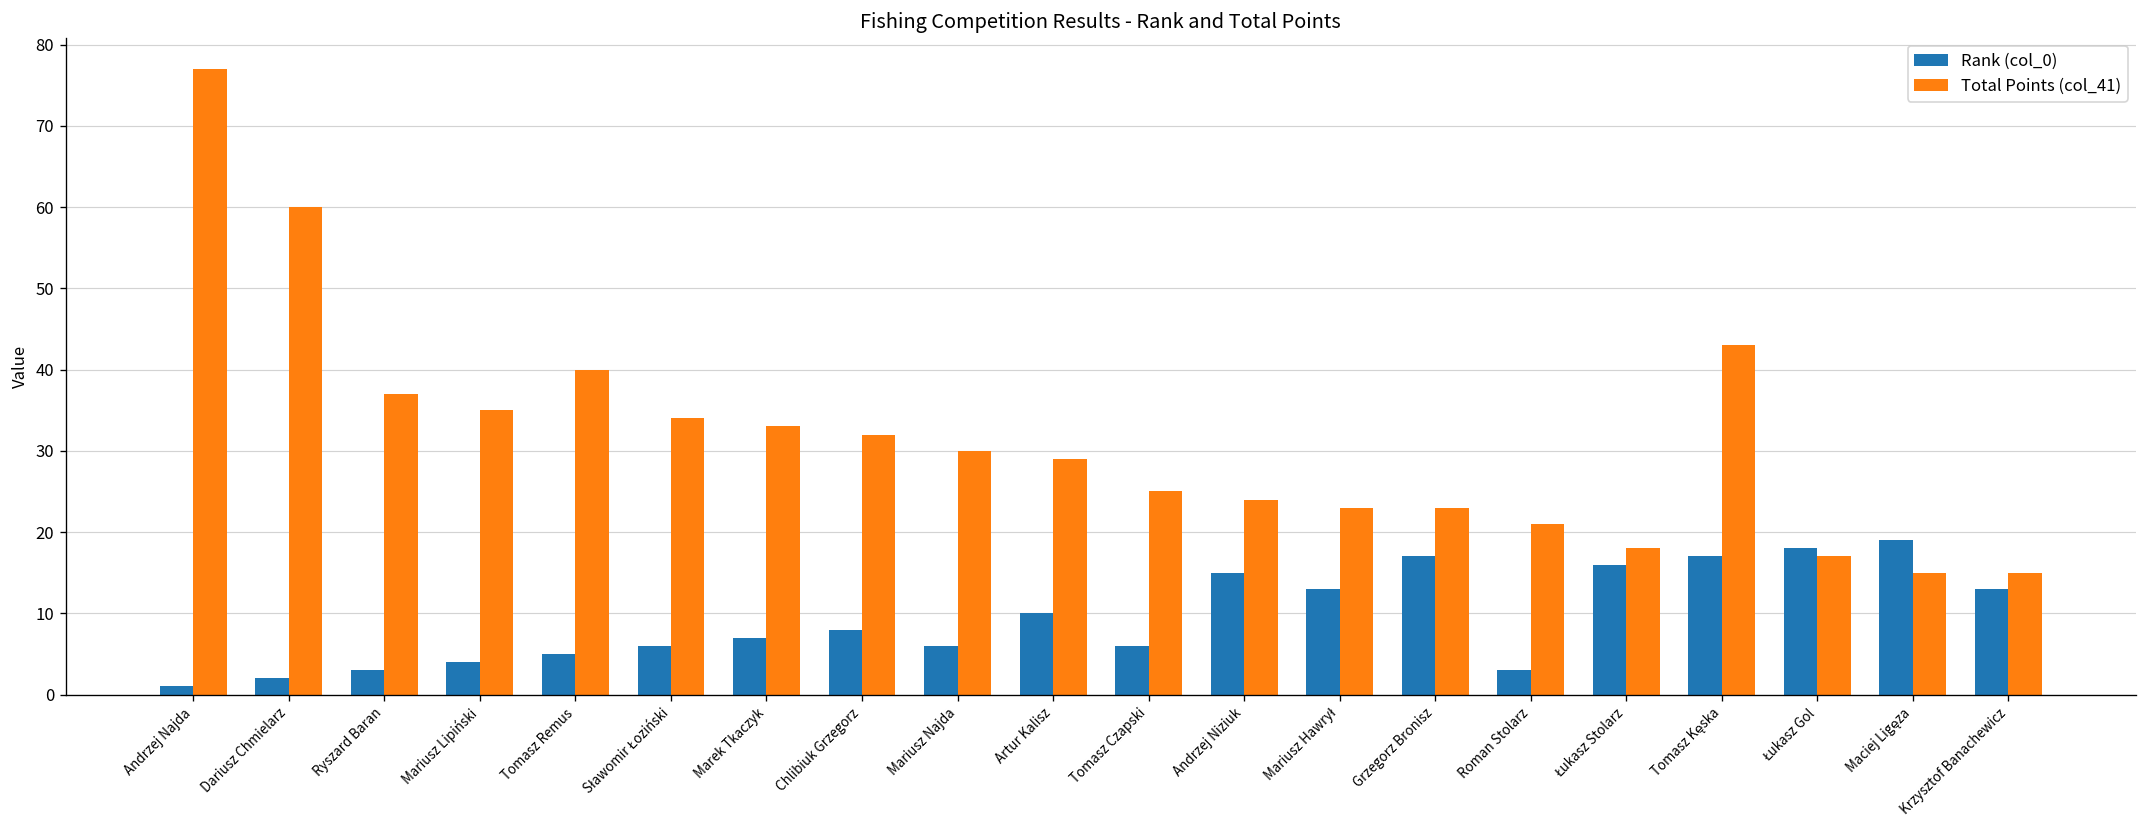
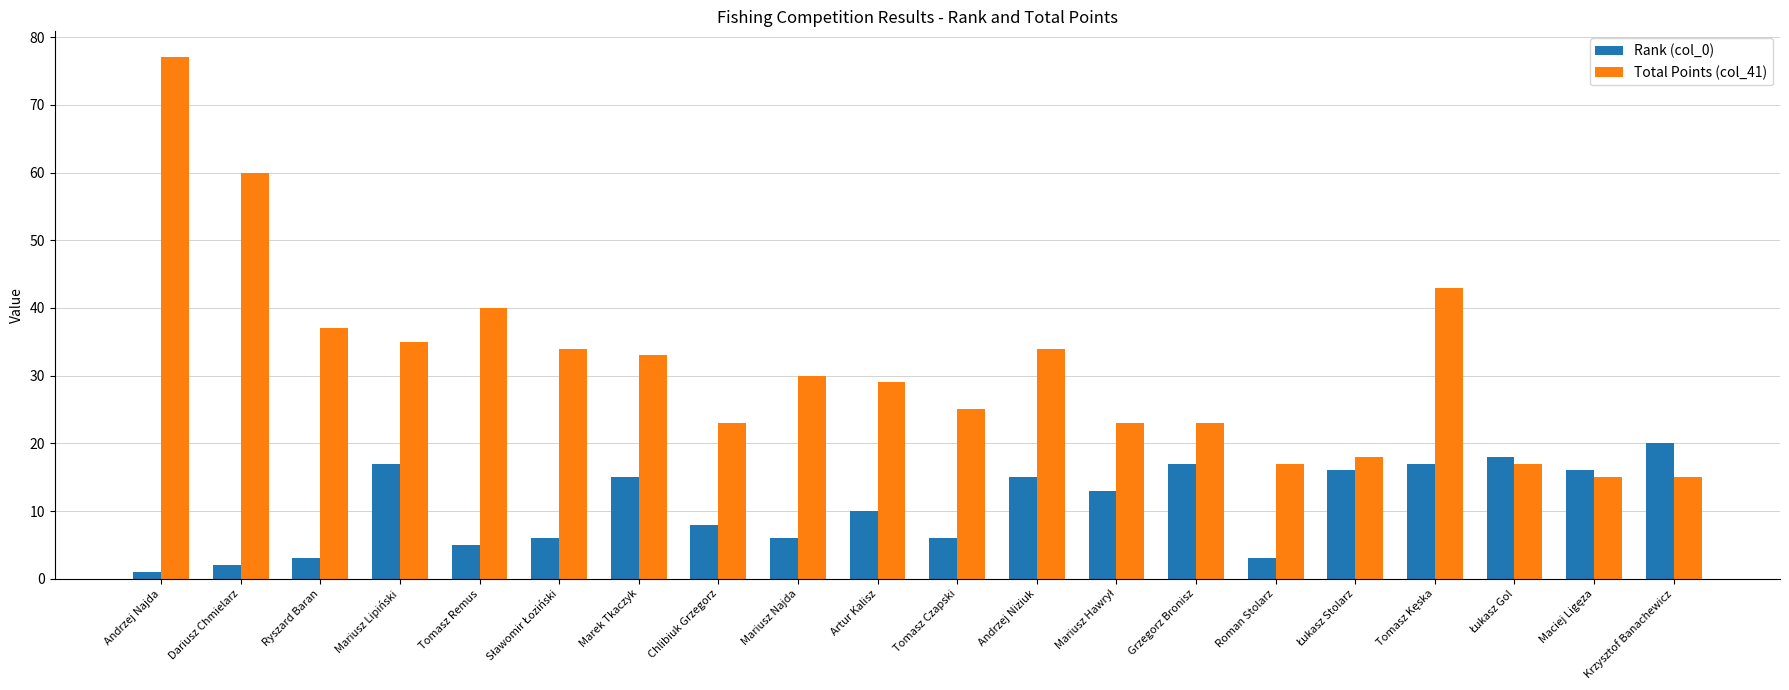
Rank (col_0), Mariusz Lipiński: 4 -> 17
Rank (col_0), Marek Tkaczyk: 7 -> 15
Total Points (col_41), Chlibiuk Grzegorz: 32 -> 23
Total Points (col_41), Andrzej Niziuk: 24 -> 34
Total Points (col_41), Roman Stolarz: 21 -> 17
Rank (col_0), Maciej Ligęza: 19 -> 16
Rank (col_0), Krzysztof Banachewicz: 13 -> 20
